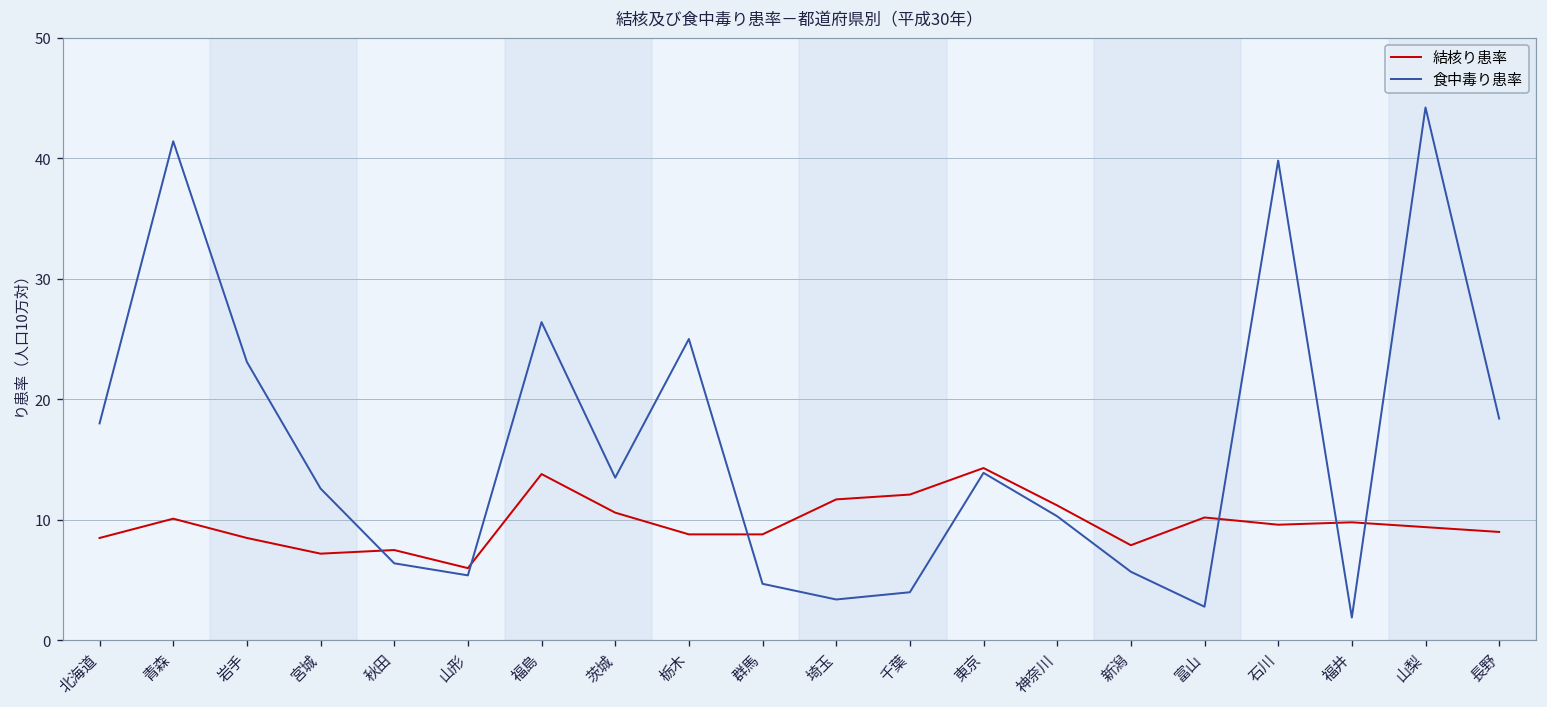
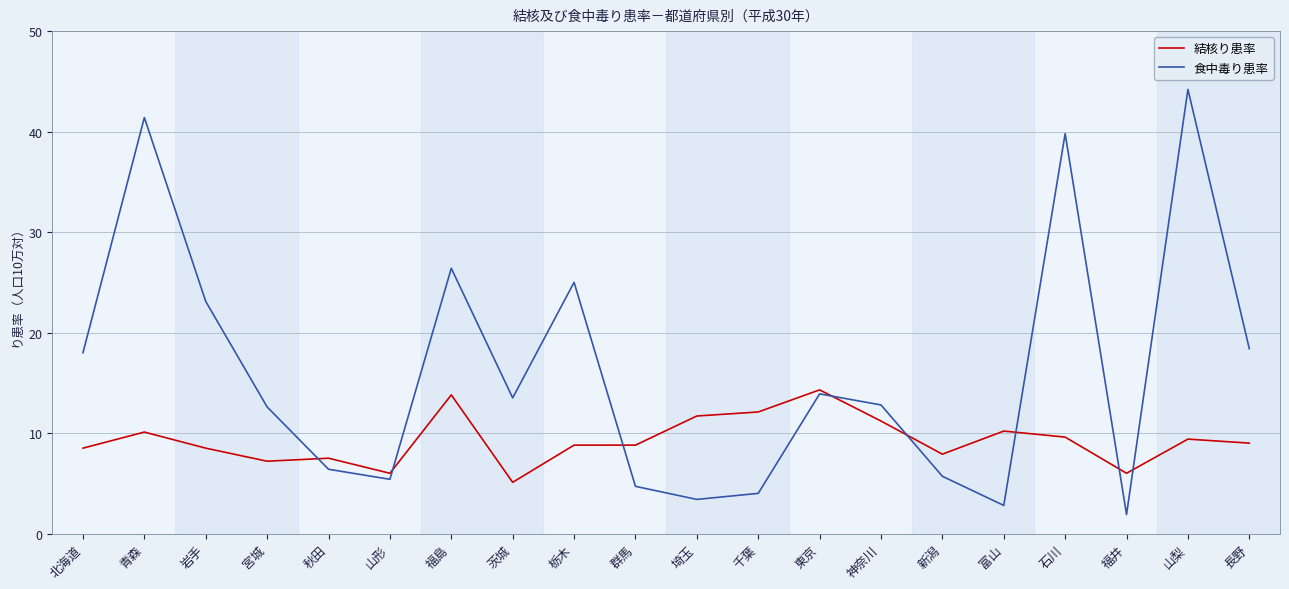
結核り患率, 茨城: 10.6 -> 5.1
食中毒り患率, 神奈川: 10.3 -> 12.8
結核り患率, 福井: 9.8 -> 6.0
